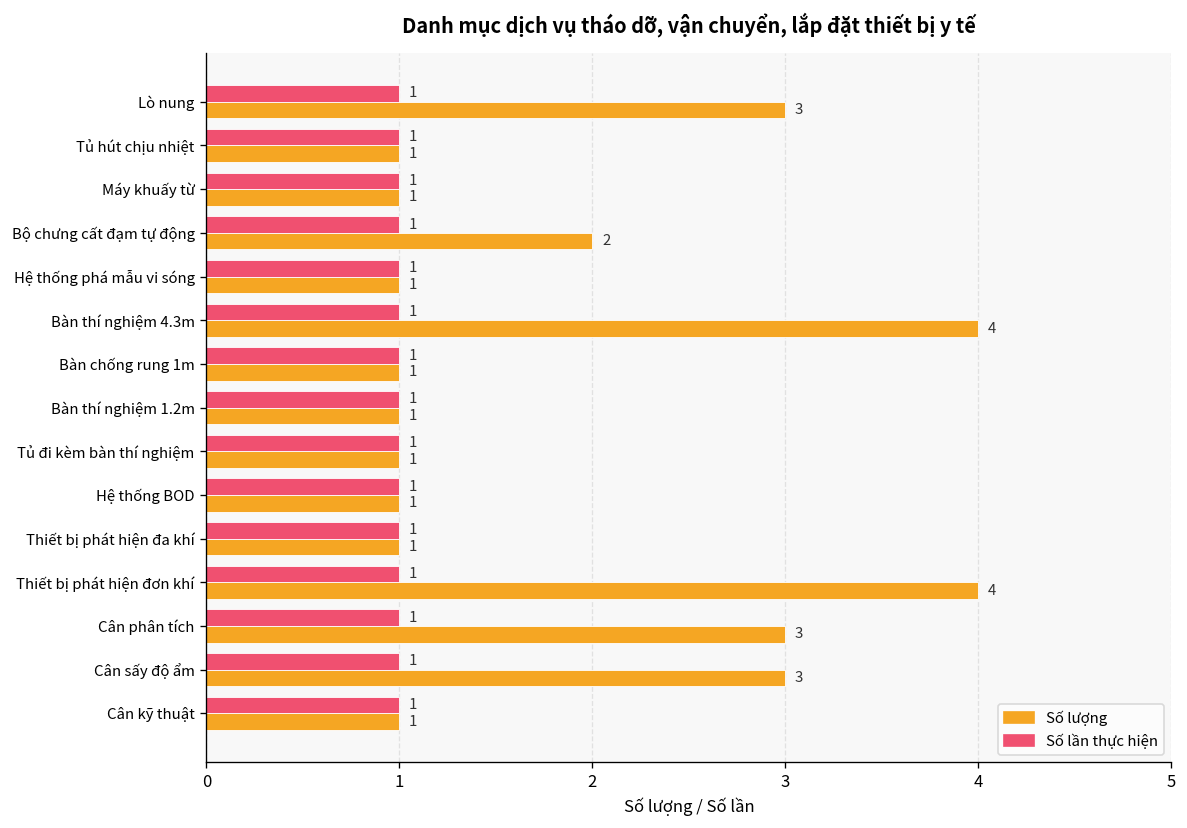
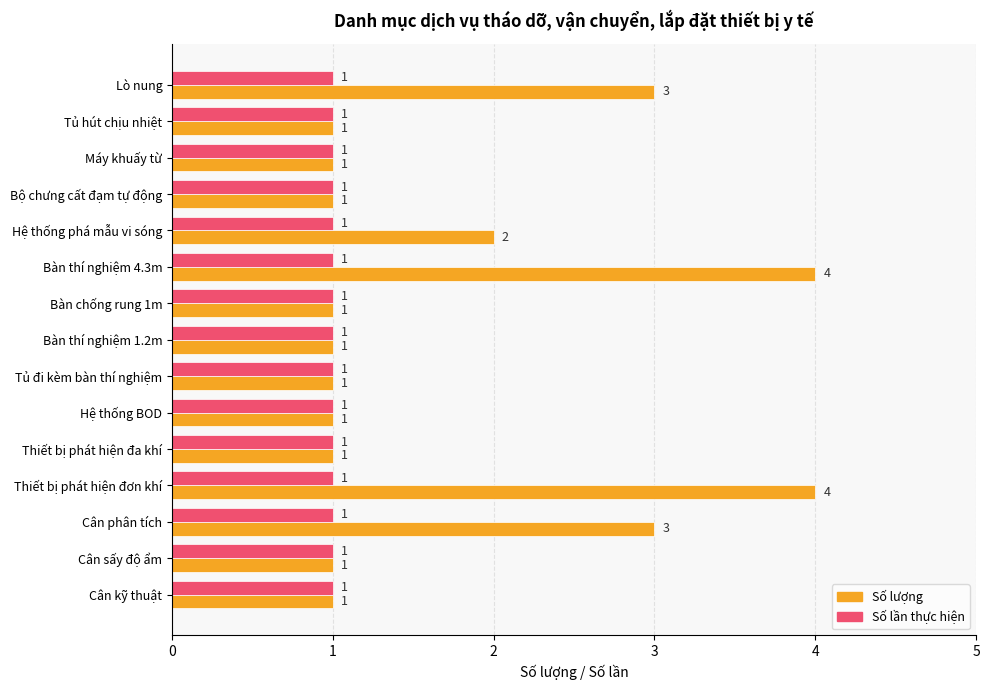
Số lượng, Bộ chưng cất đạm tự động: 2 -> 1
Số lượng, Hệ thống phá mẫu vi sóng: 1 -> 2
Số lượng, Cân sấy độ ẩm: 3 -> 1
